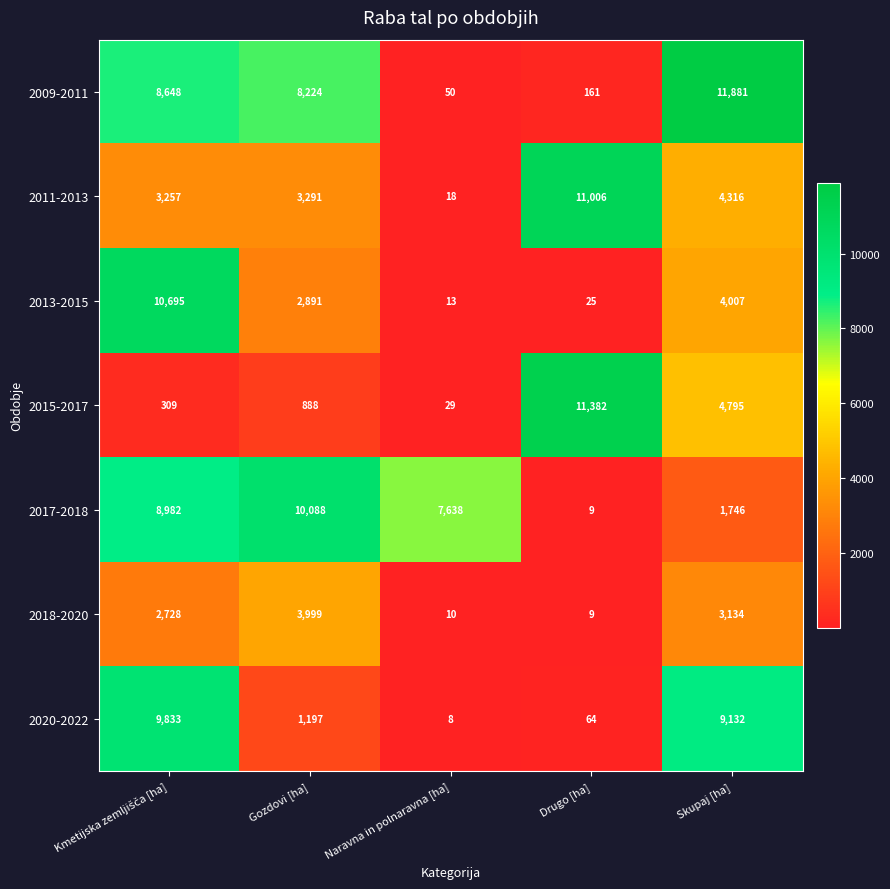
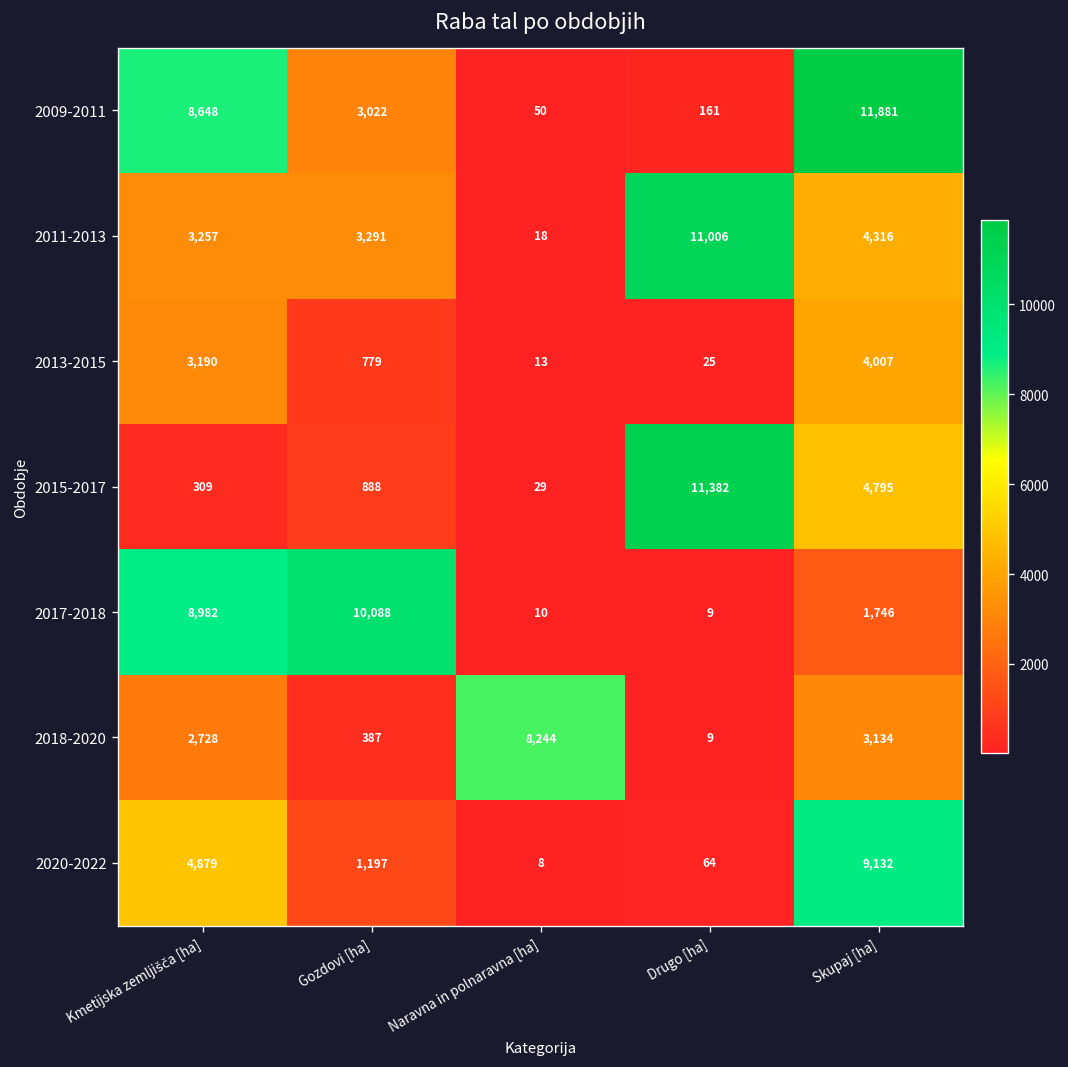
2009-2011, Gozdovi [ha]: 8,224 -> 3,022
2013-2015, Kmetijska zemljišča [ha]: 10,695 -> 3,190
2013-2015, Gozdovi [ha]: 2,891 -> 779
2017-2018, Naravna in polnaravna [ha]: 7,638 -> 10
2018-2020, Gozdovi [ha]: 3,999 -> 387
2018-2020, Naravna in polnaravna [ha]: 10 -> 8,244
2020-2022, Kmetijska zemljišča [ha]: 9,833 -> 4,879
